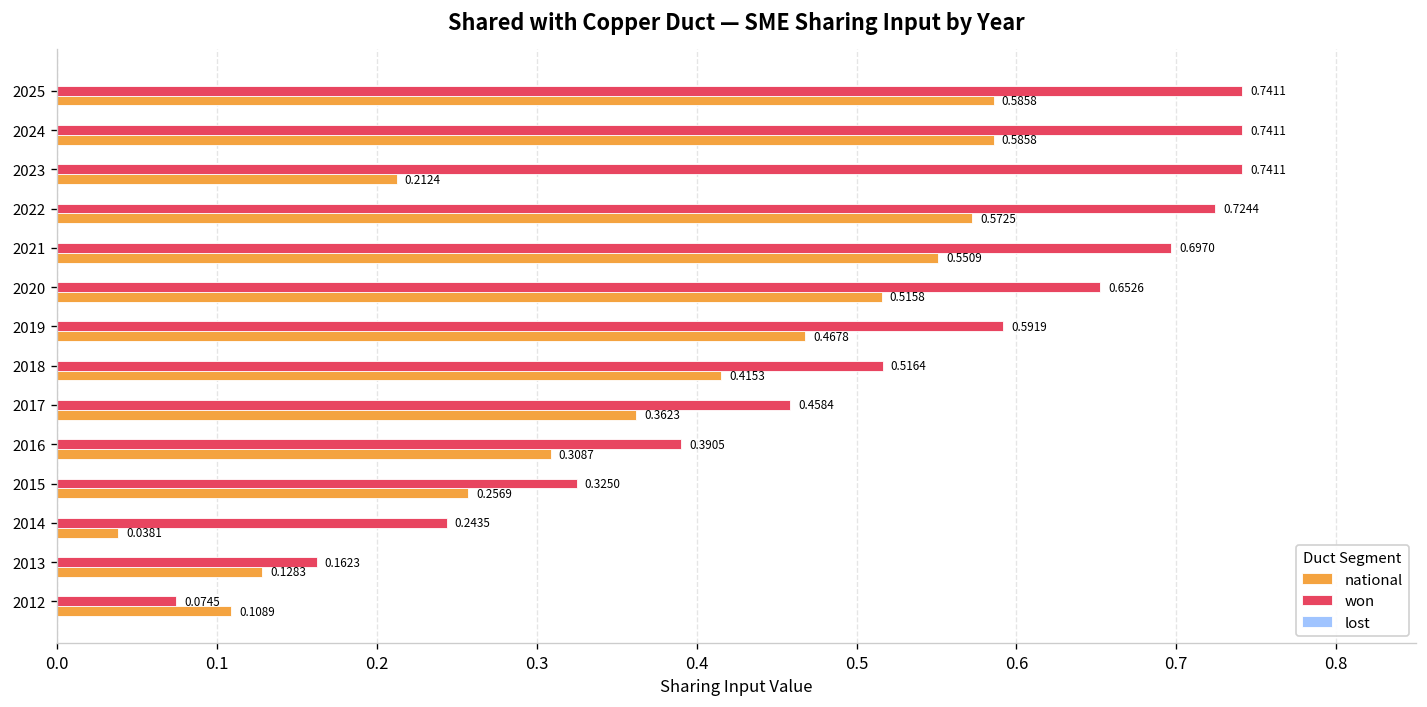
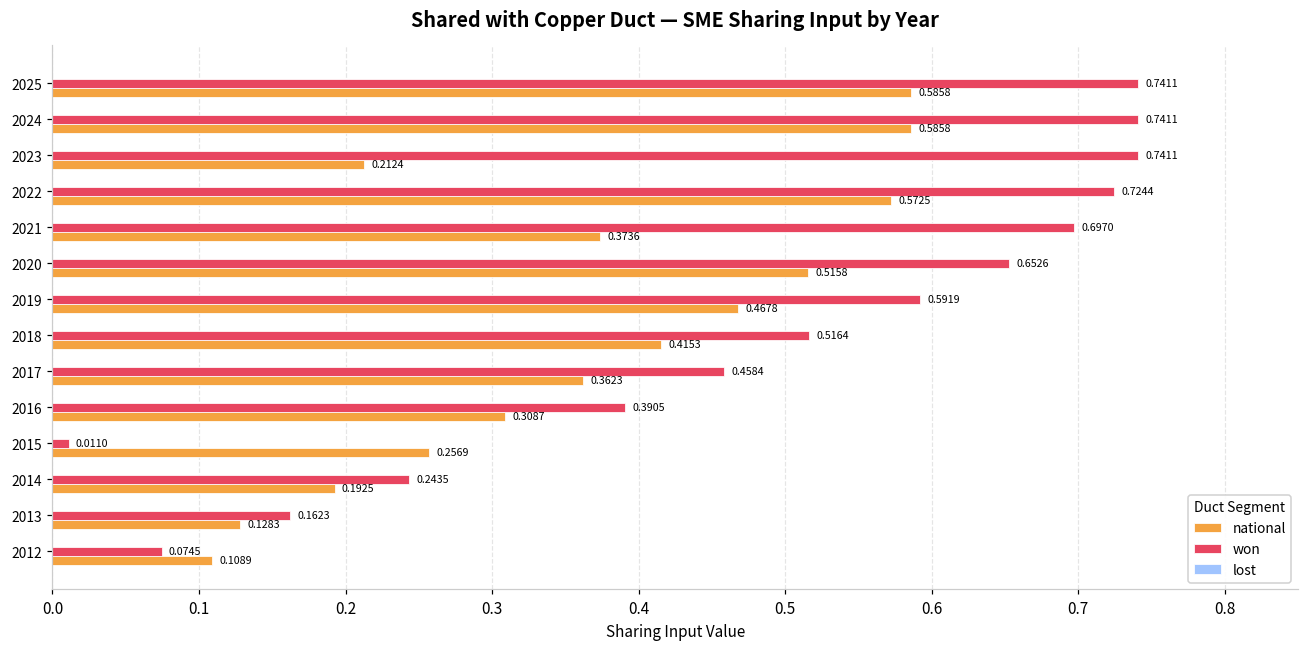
national, 2021: 0.5509 -> 0.3736
won, 2015: 0.3250 -> 0.0110
national, 2014: 0.0381 -> 0.1925
